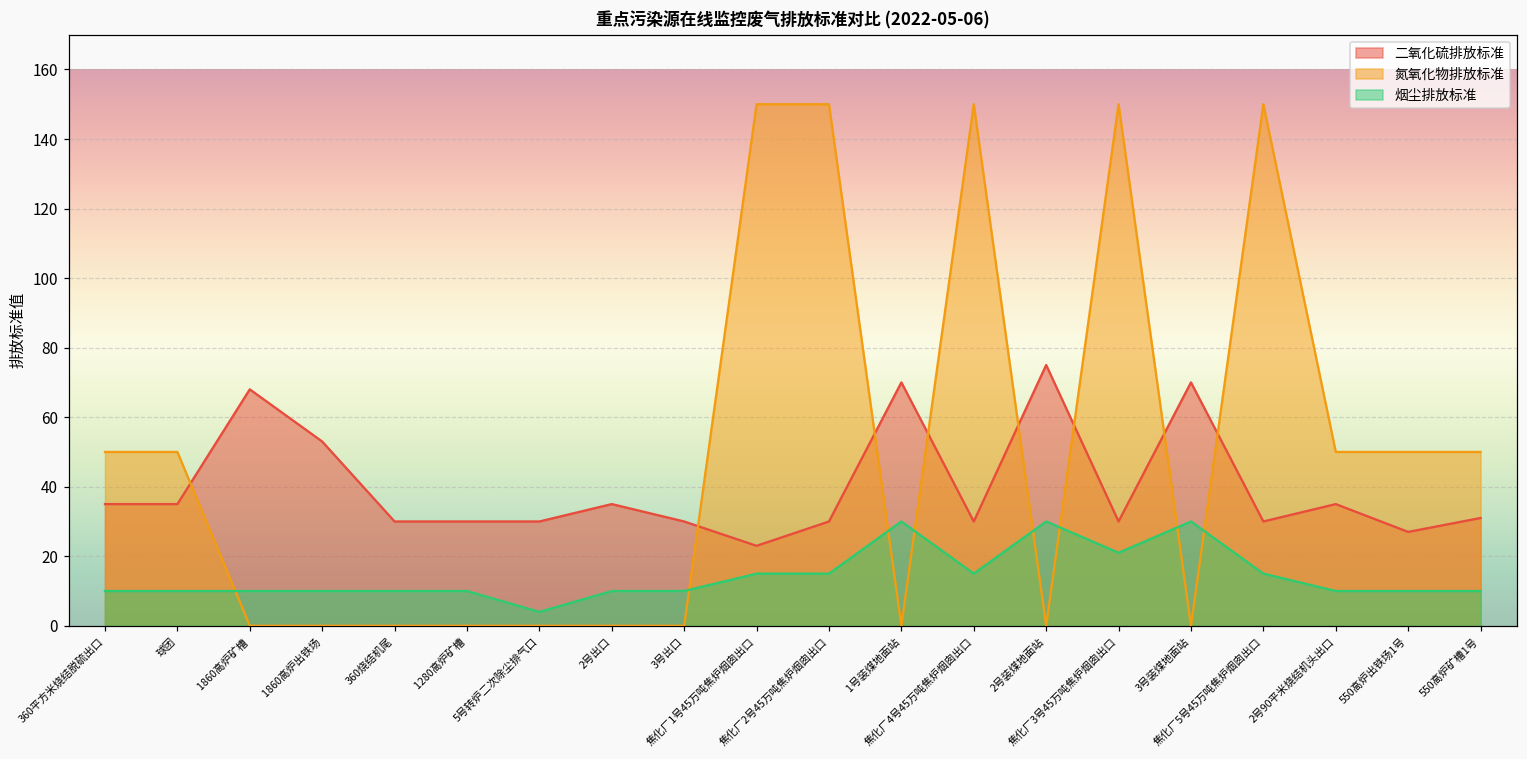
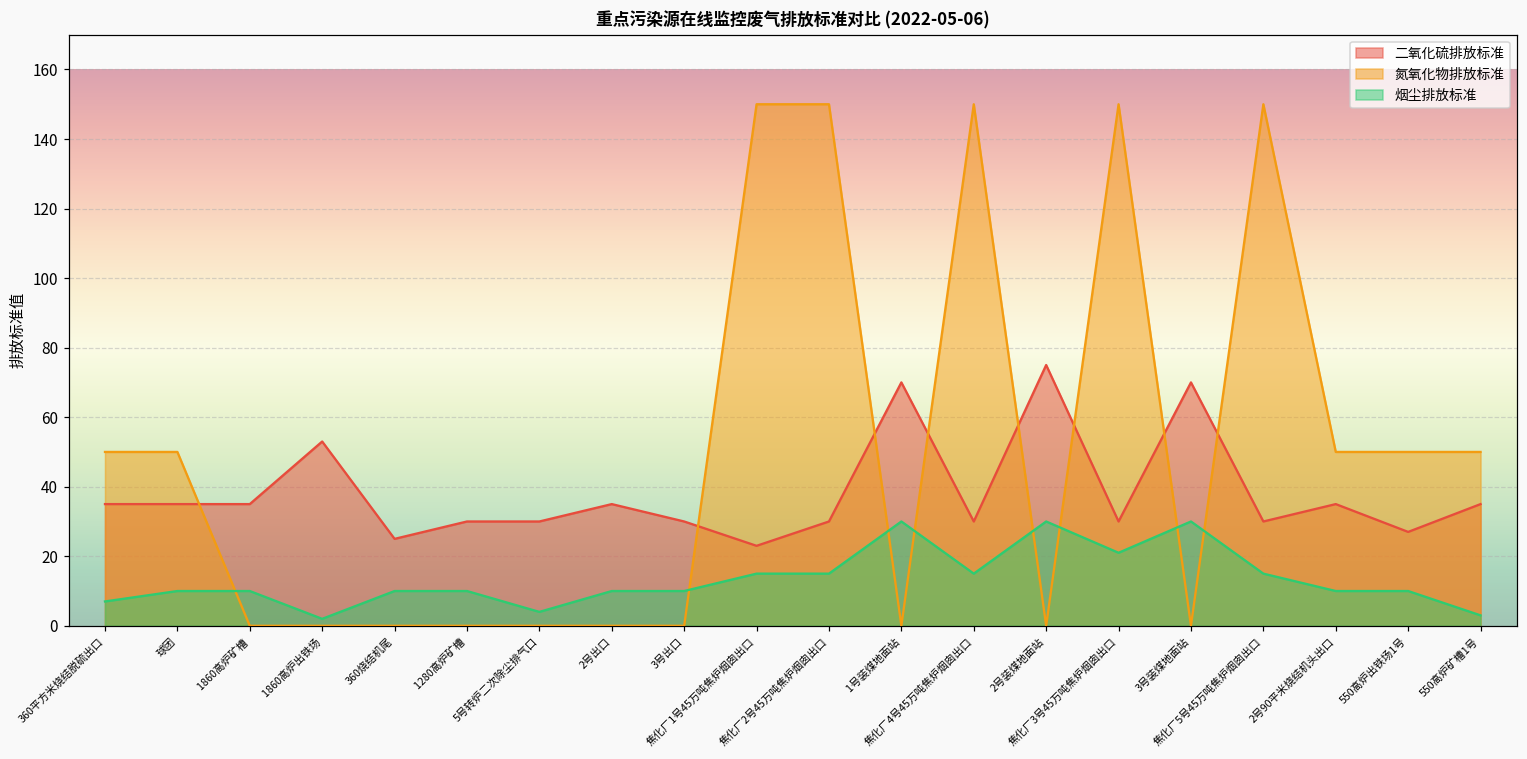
烟尘排放标准, 360平方米烧结脱硫出口: 10 -> 7
二氧化硫排放标准, 1860高炉矿槽: 68 -> 35
烟尘排放标准, 1860高炉出铁场: 10 -> 2
二氧化硫排放标准, 360烧结机尾: 30 -> 25
二氧化硫排放标准, 550高炉矿槽1号: 31 -> 35
烟尘排放标准, 550高炉矿槽1号: 10 -> 3
